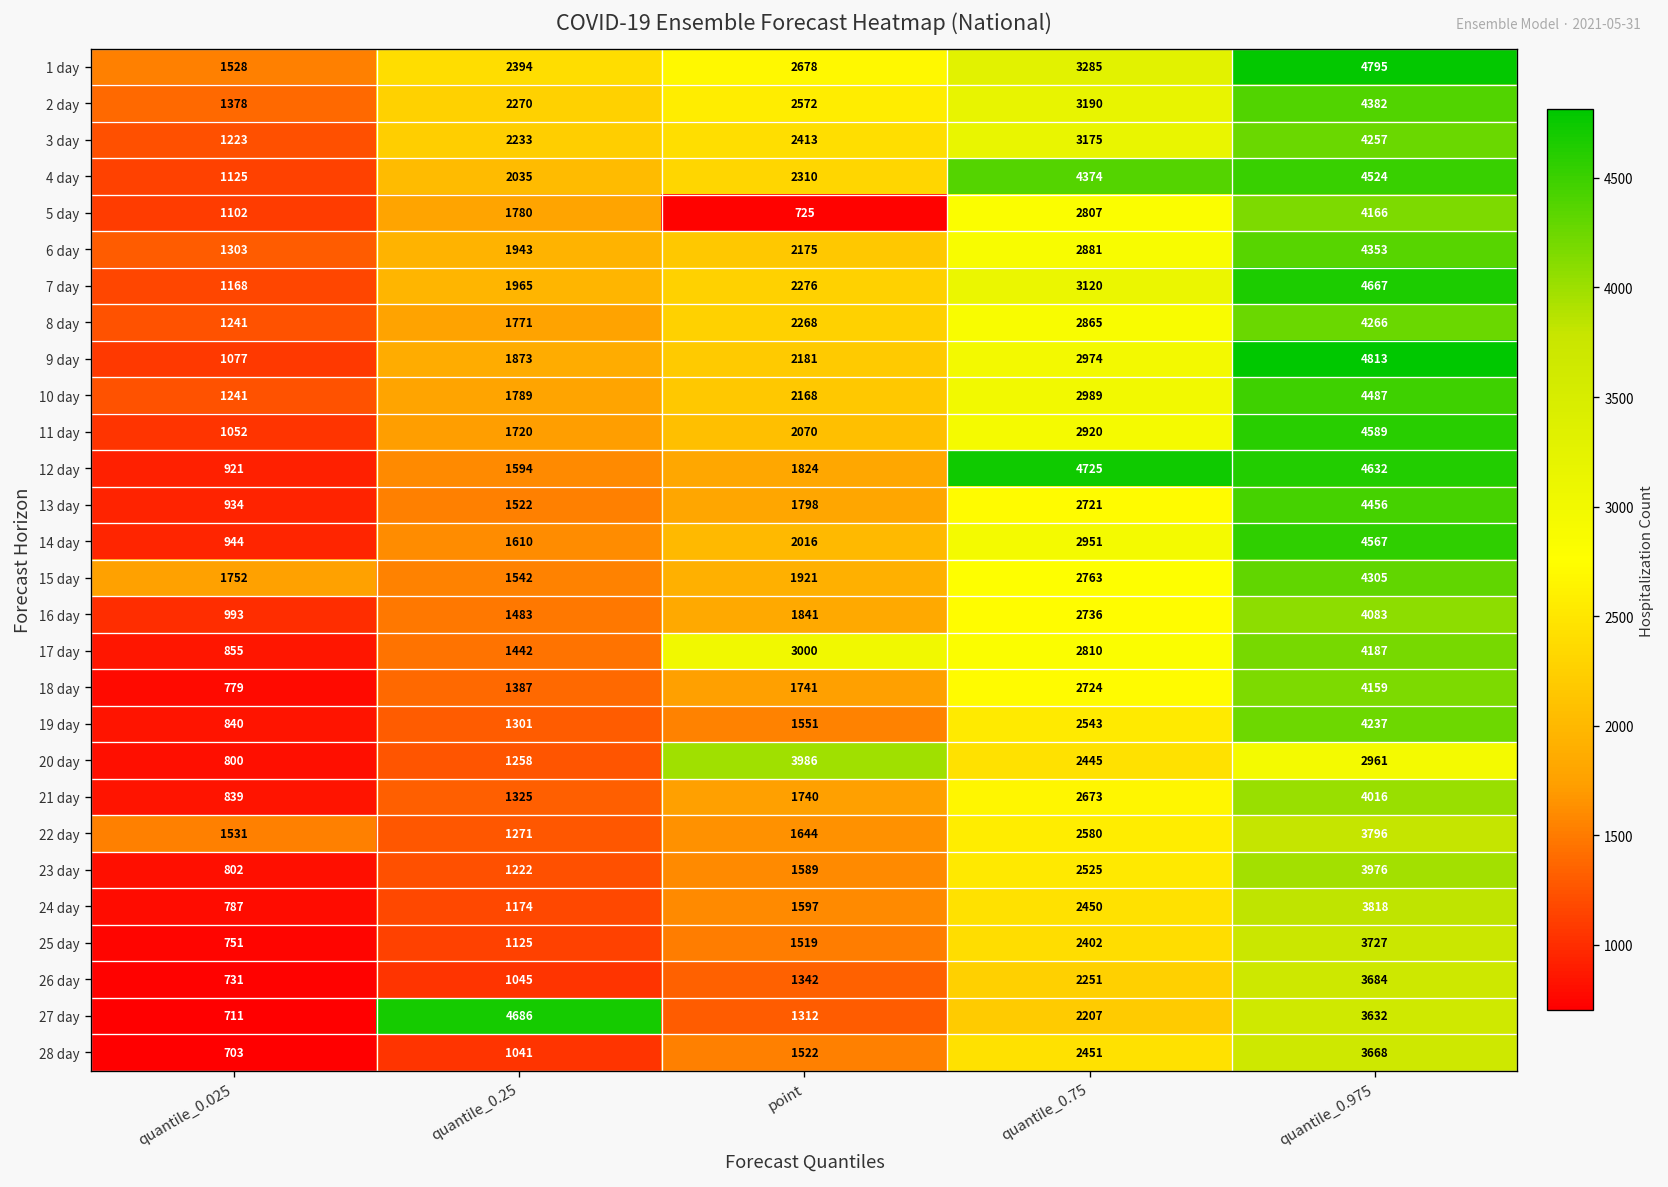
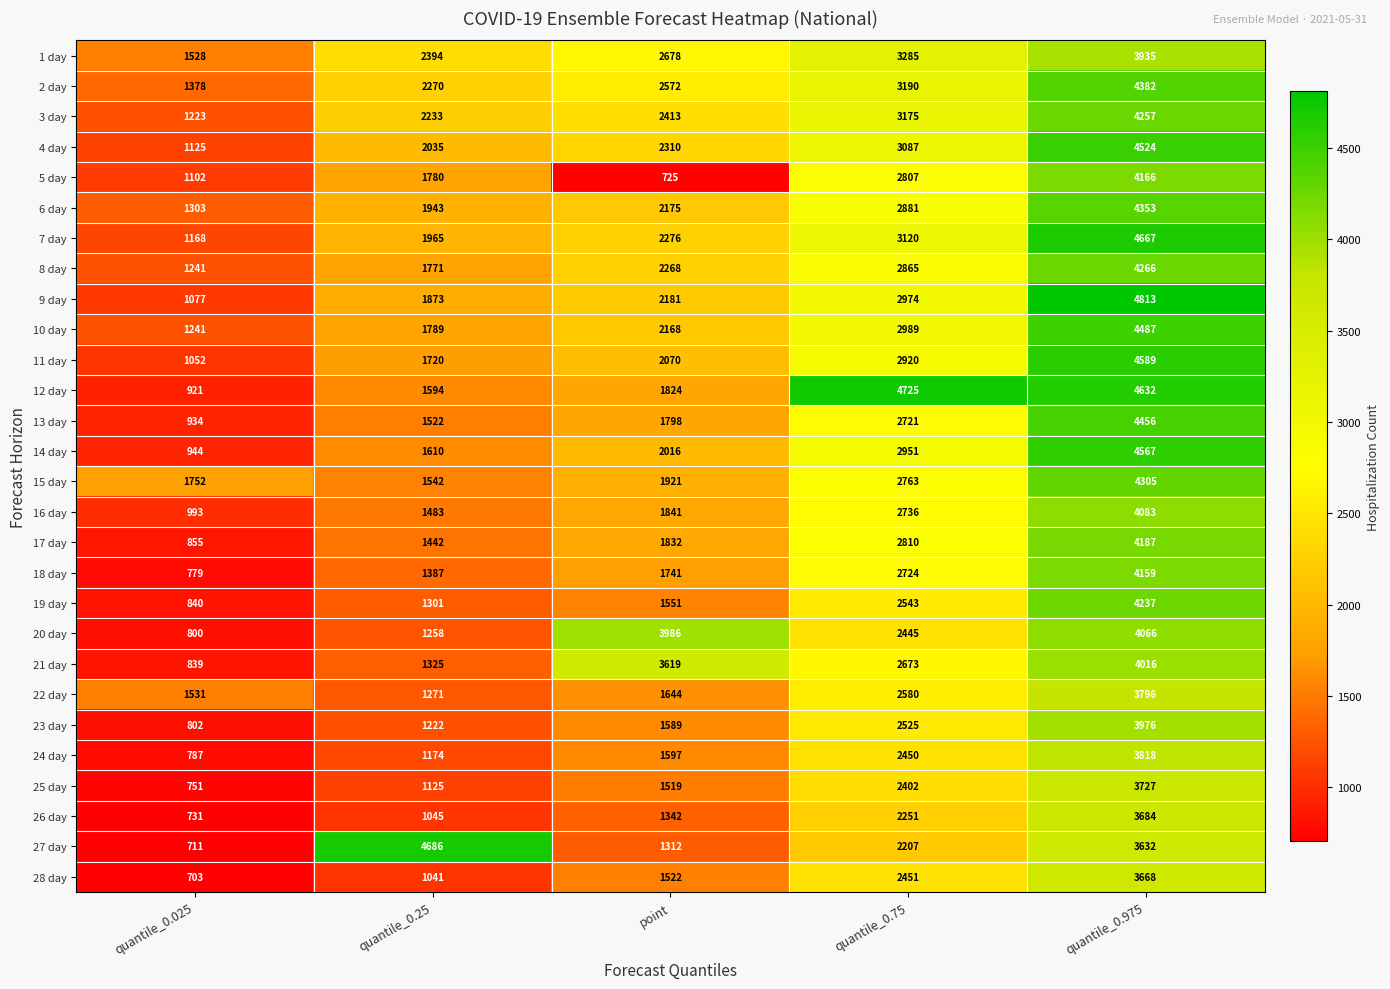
1 day, quantile_0.975: 4795 -> 3935
4 day, quantile_0.75: 4374 -> 3087
17 day, point: 3000 -> 1832
20 day, quantile_0.975: 2961 -> 4066
21 day, point: 1740 -> 3619
